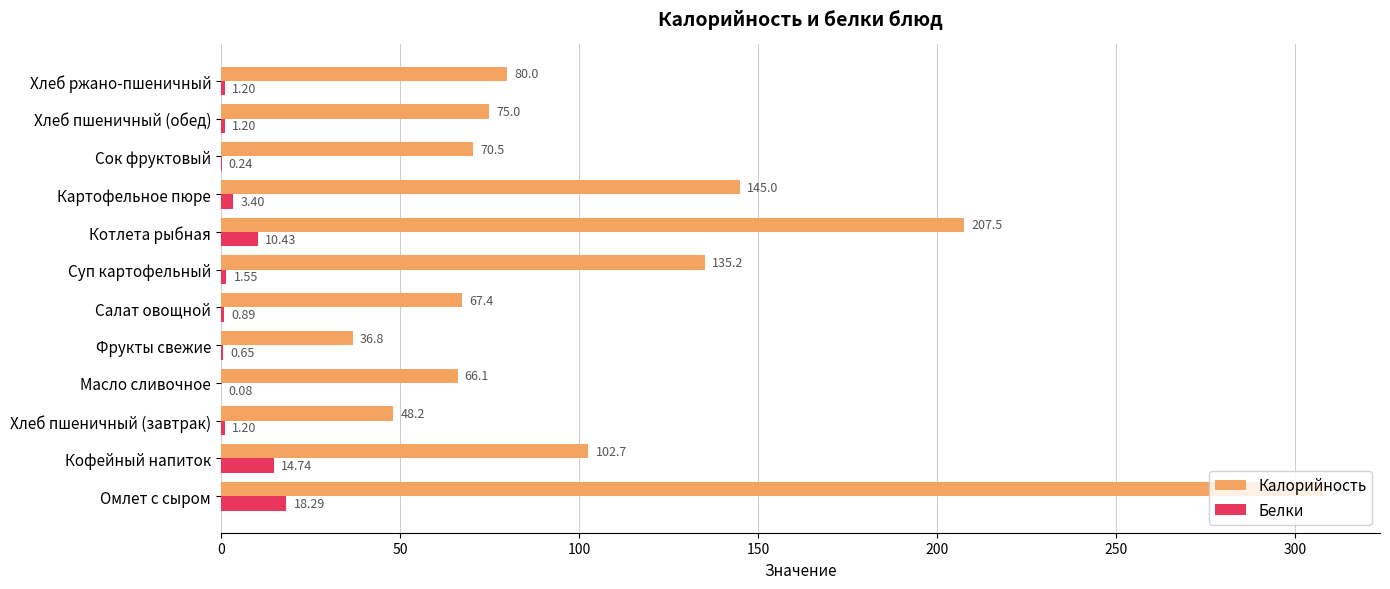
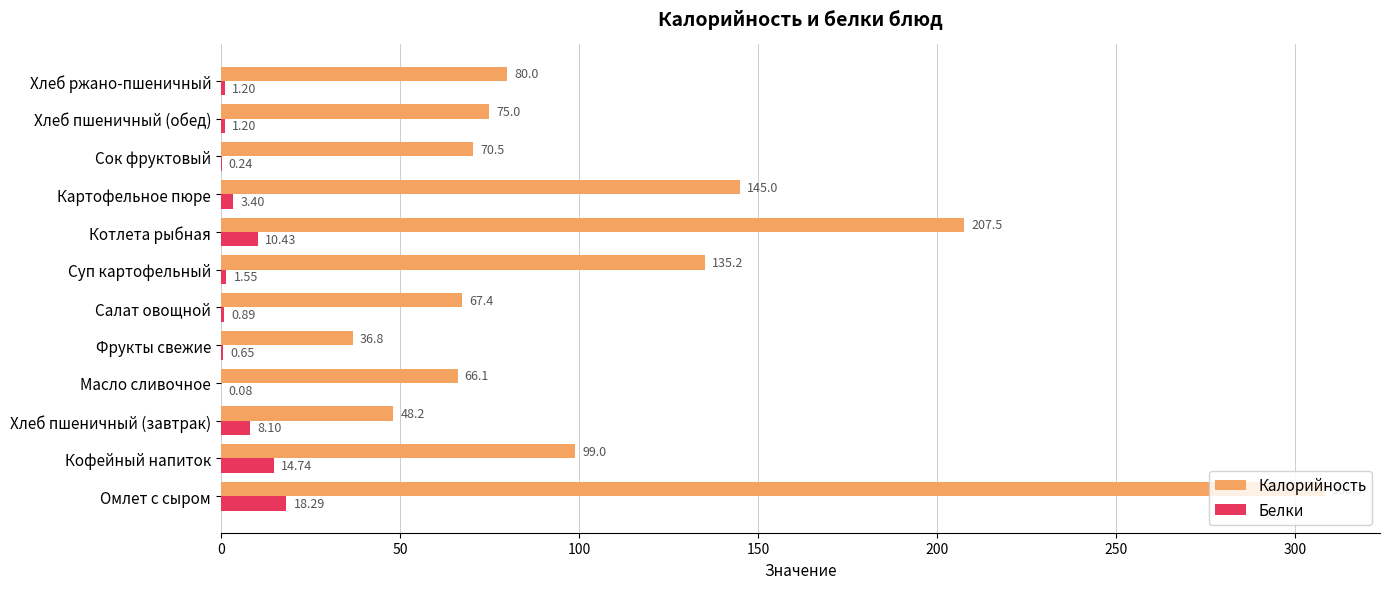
Белки, Хлеб пшеничный (завтрак): 1.20 -> 8.10
Калорийность, Кофейный напиток: 102.7 -> 99.0
